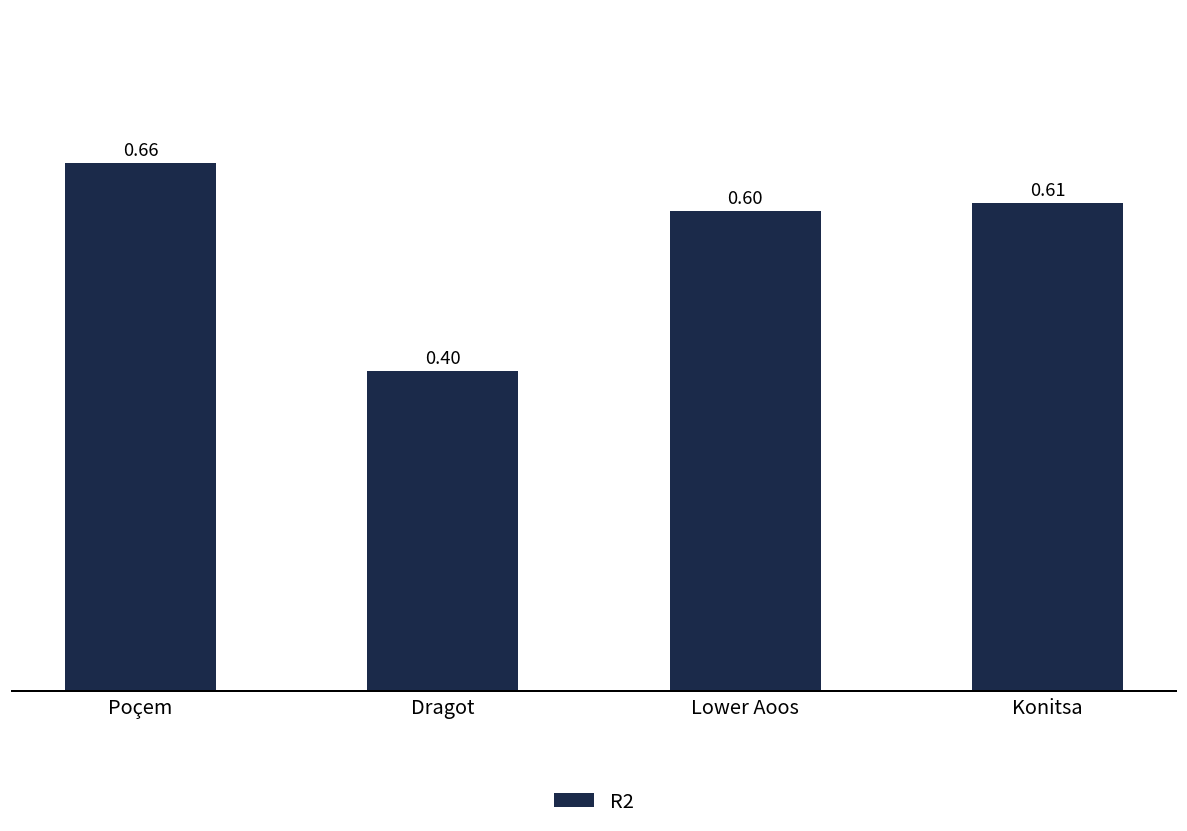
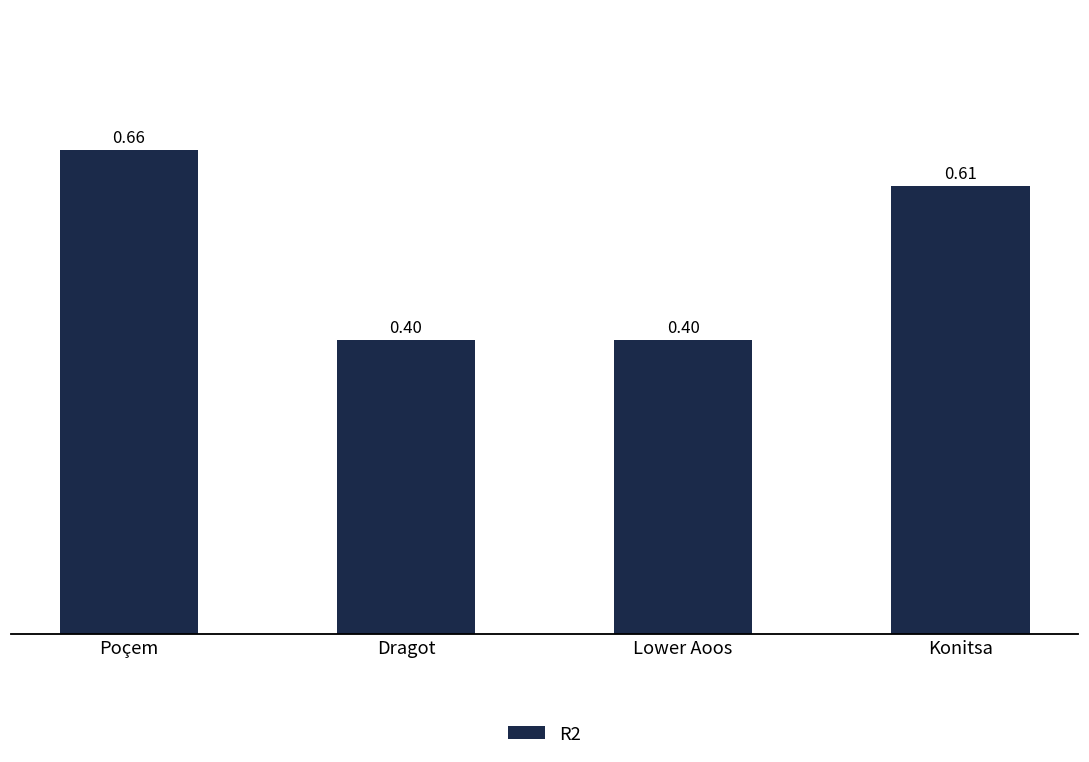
Lower Aoos: 0.60 -> 0.40
